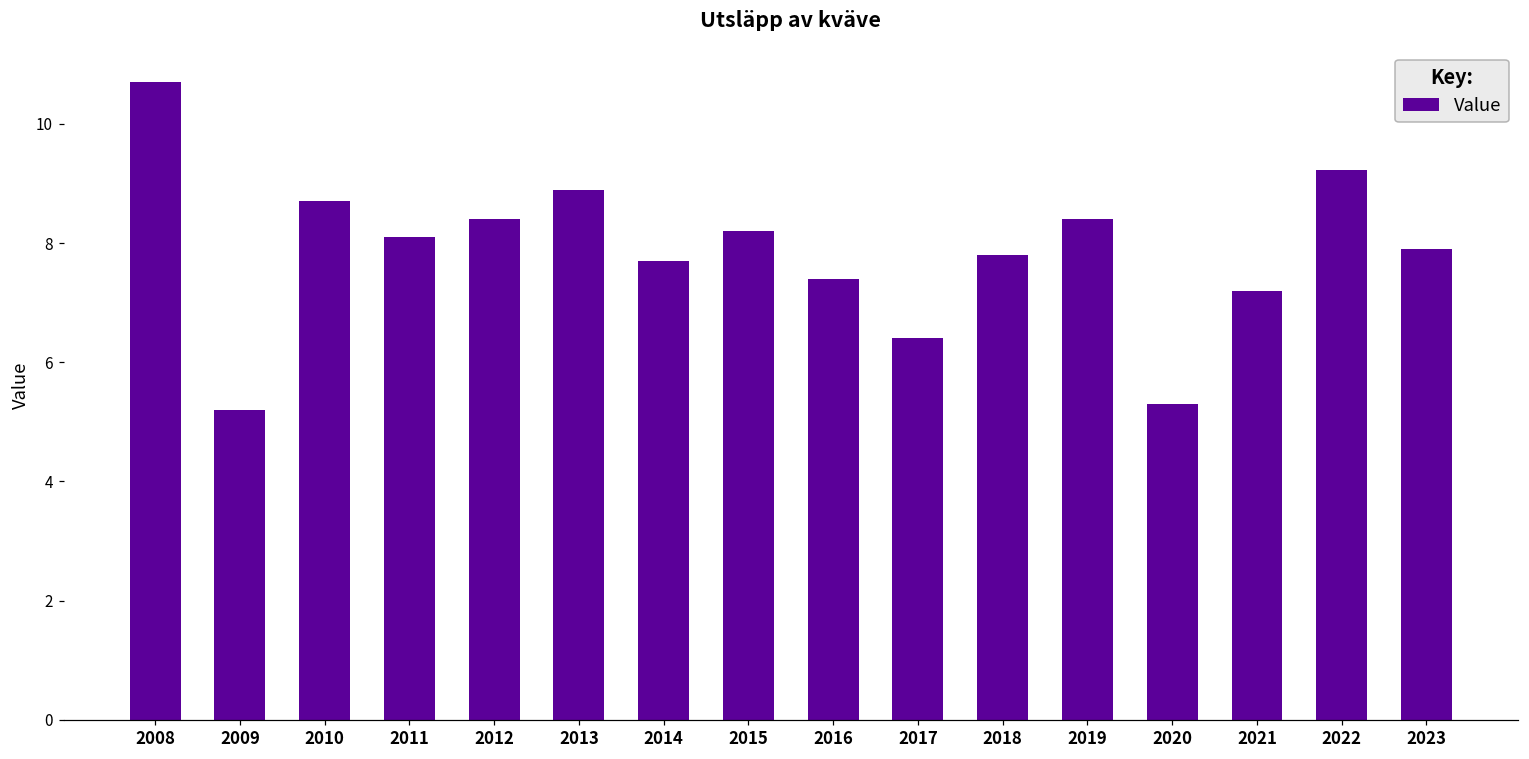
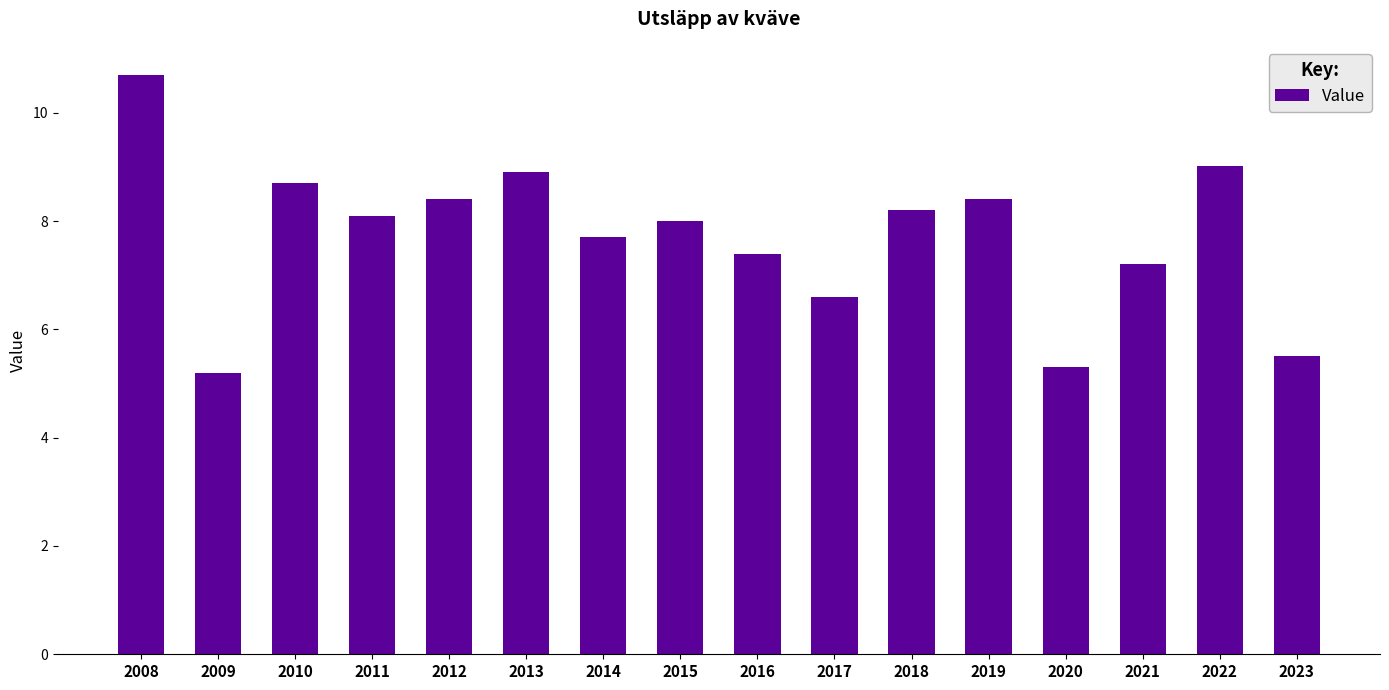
2015: 8.2 -> 8.0
2017: 6.4 -> 6.6
2018: 7.8 -> 8.2
2022: 9.2 -> 9.0
2023: 7.9 -> 5.5
